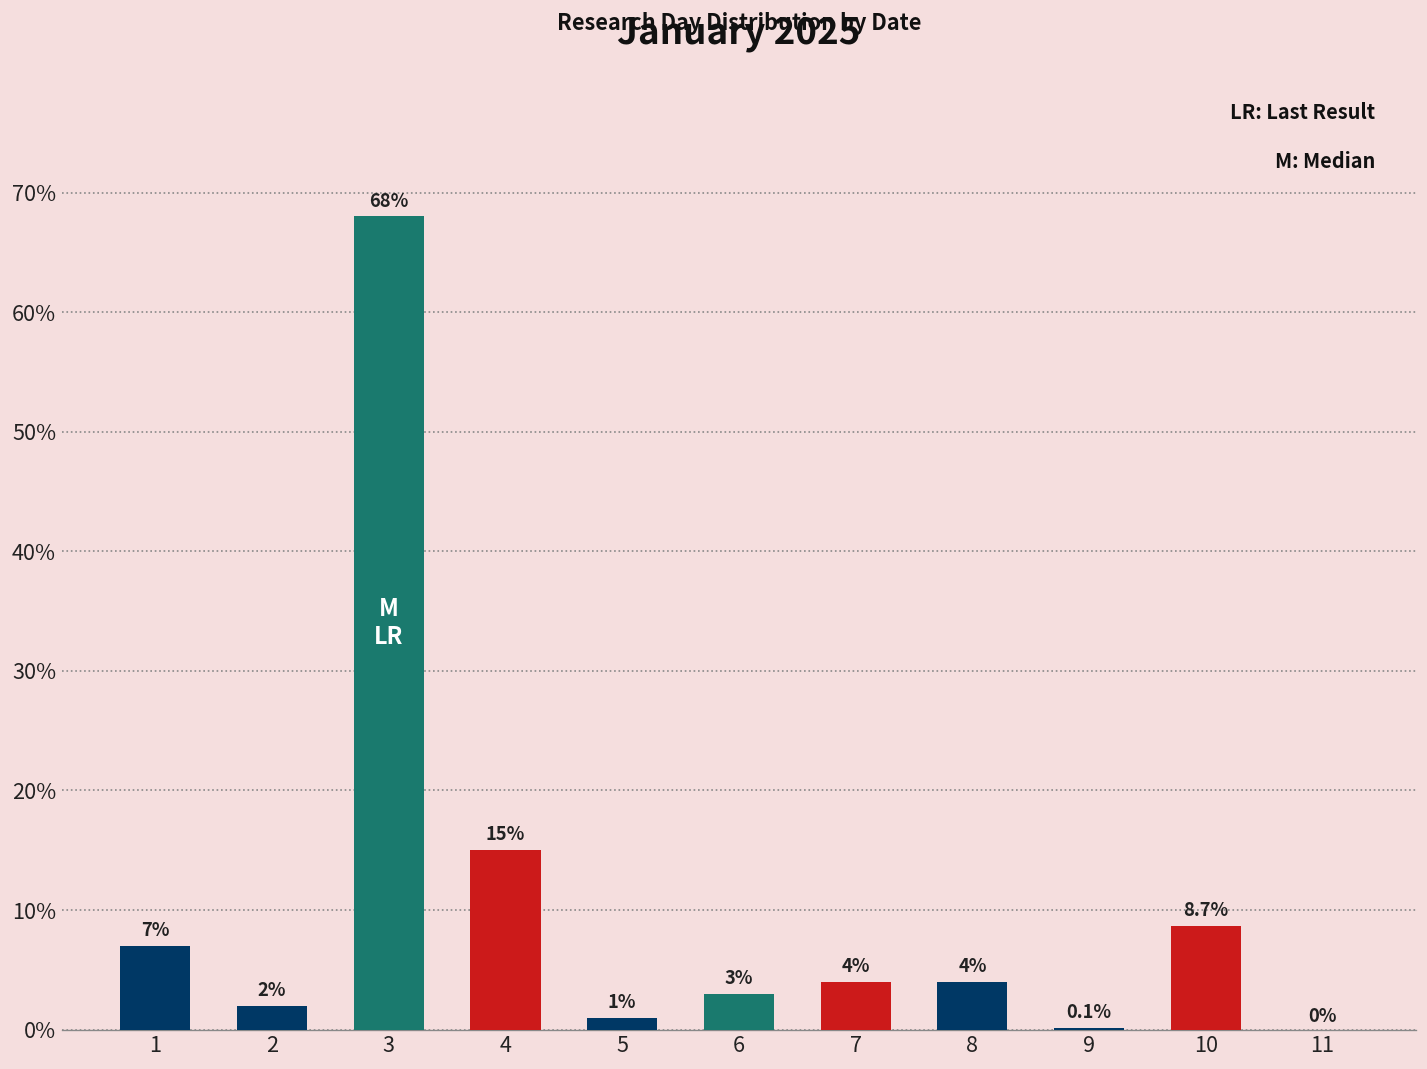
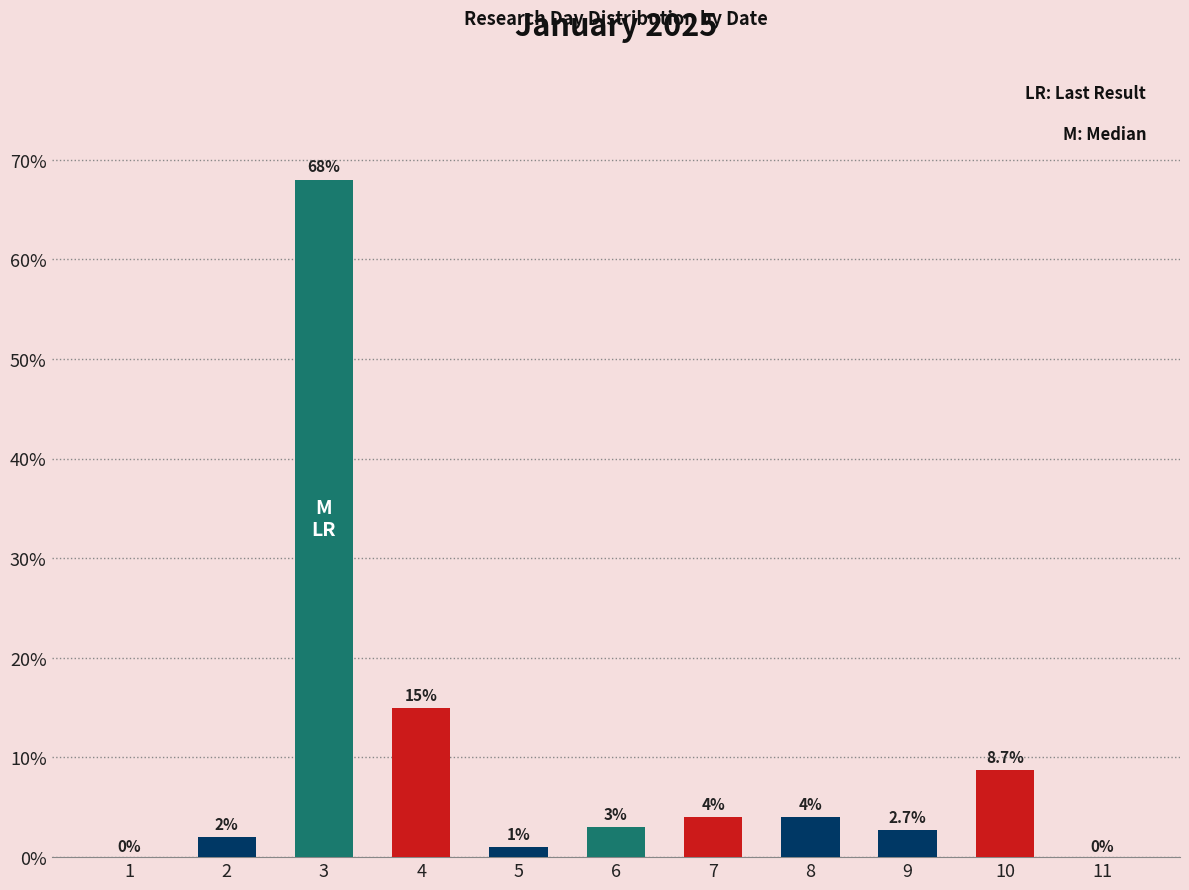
1: 7% -> 0%
9: 0.1% -> 2.7%
